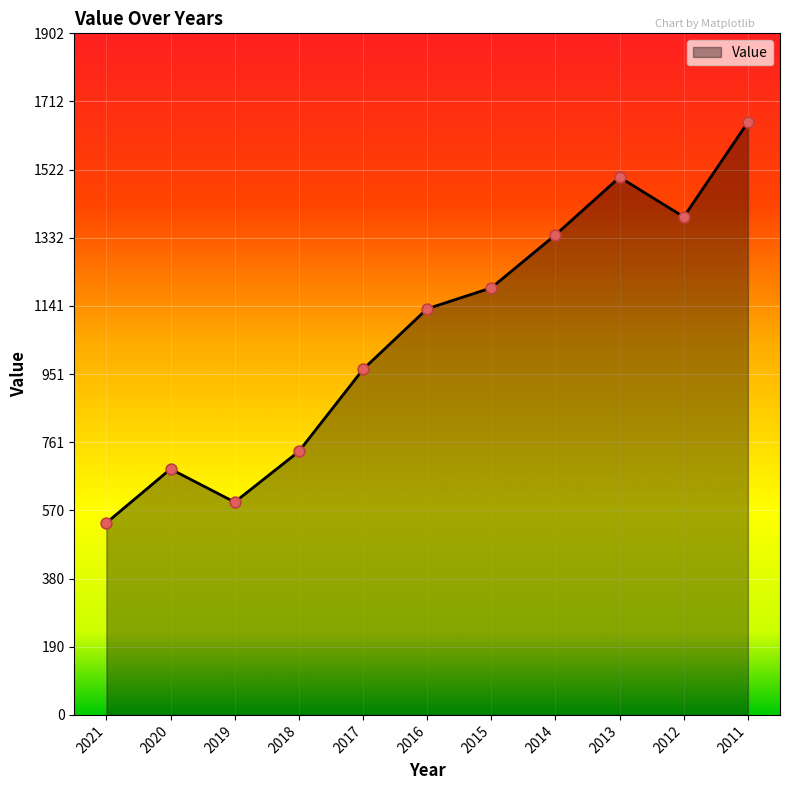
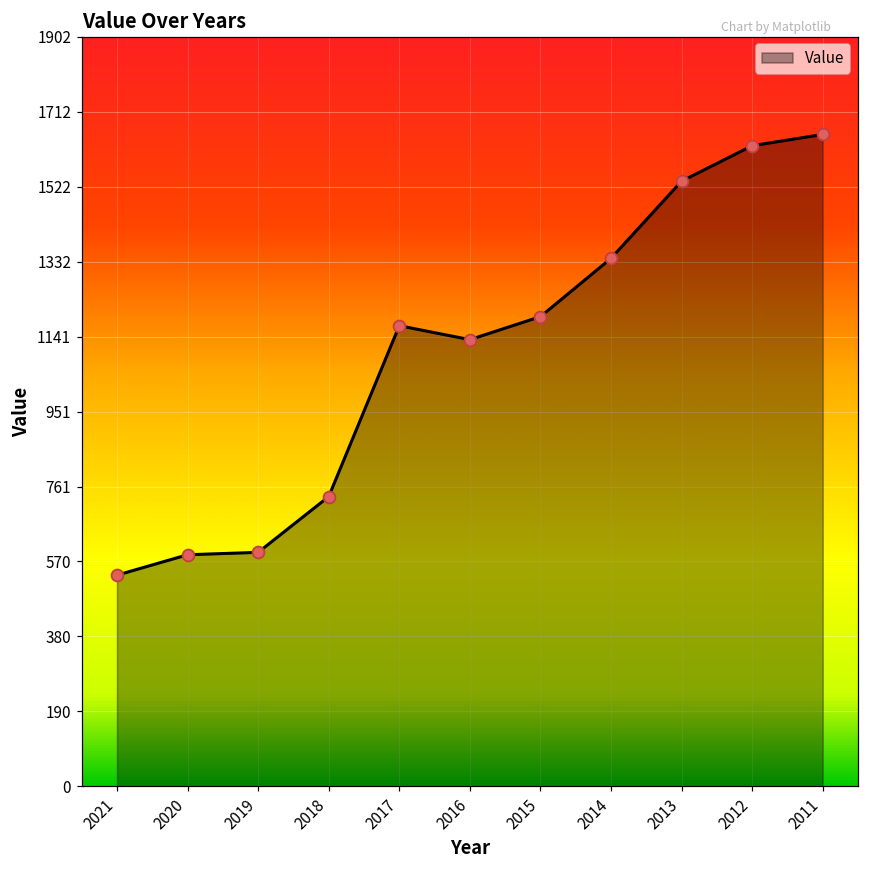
2020: 690 -> 590
2017: 960 -> 1170
2013: 1500 -> 1540
2012: 1390 -> 1630
